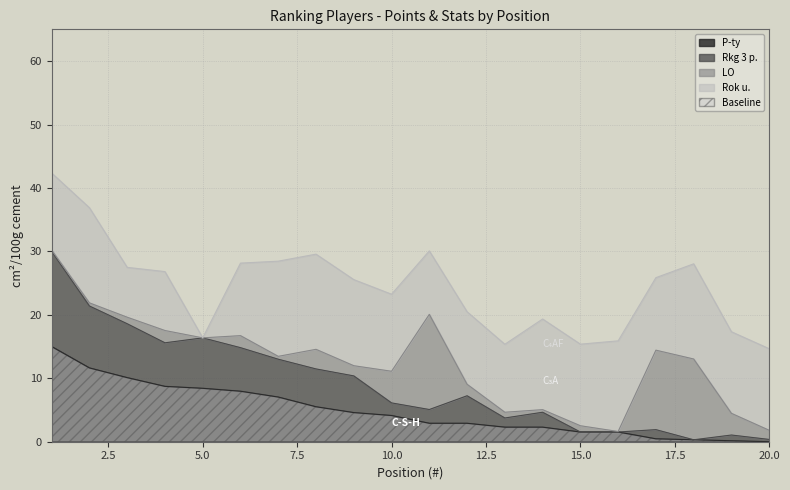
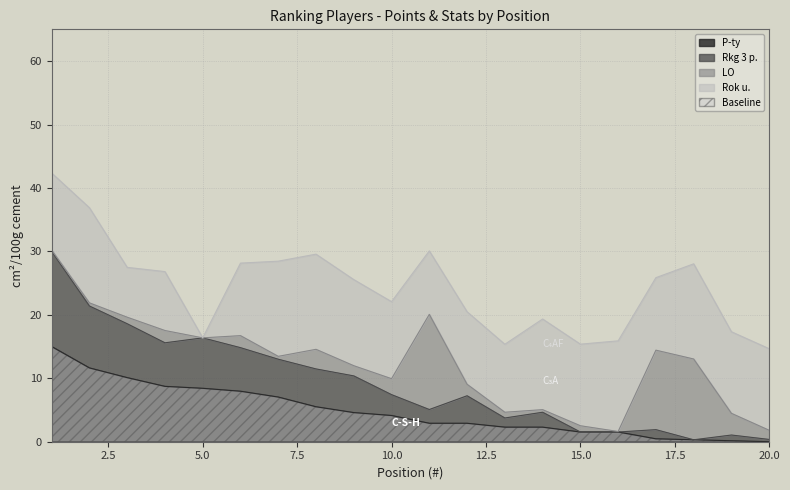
Rkg 3 p., 10.0: 2 -> 3
LO, 10.0: 5 -> 3
